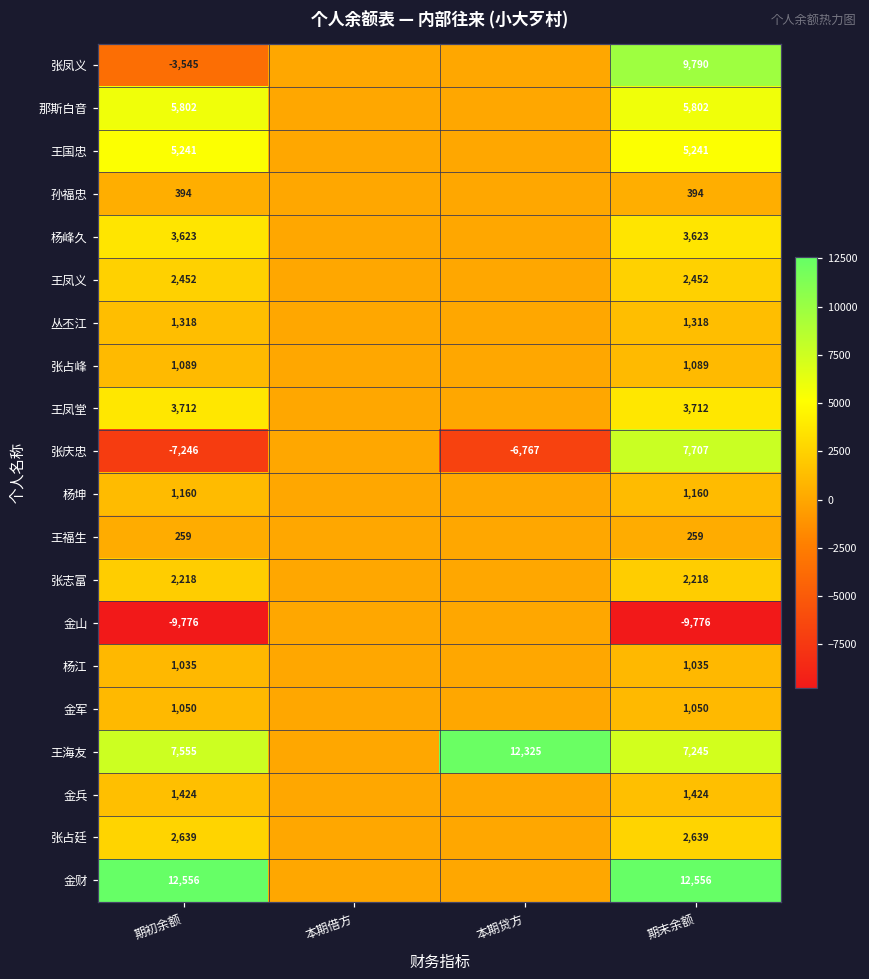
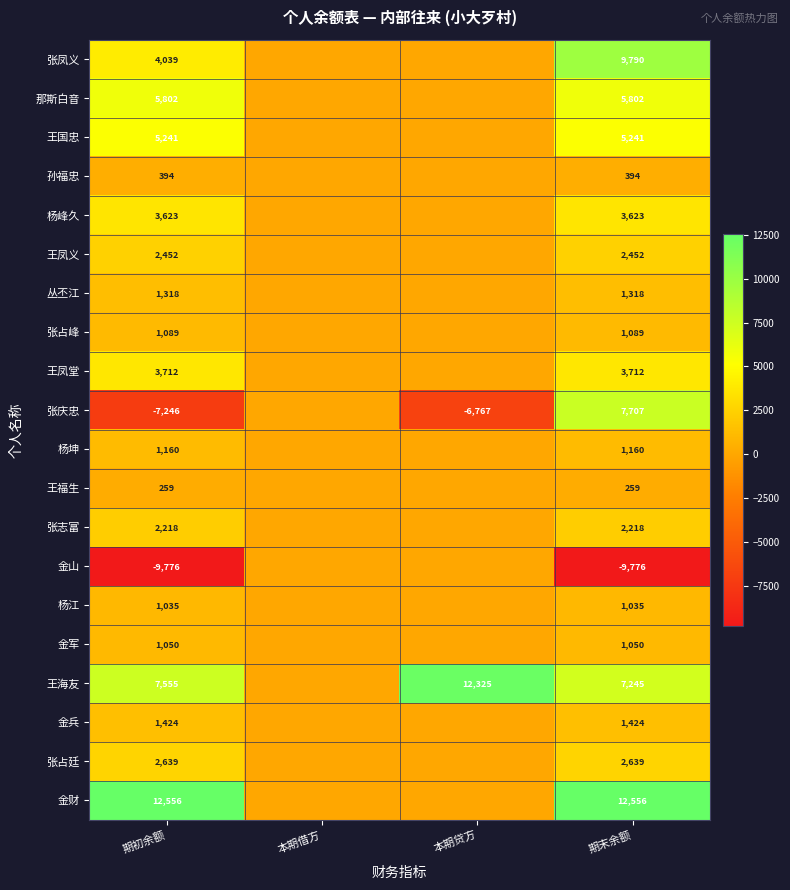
张凤义, 期初余额: -3,545 -> 4,039
